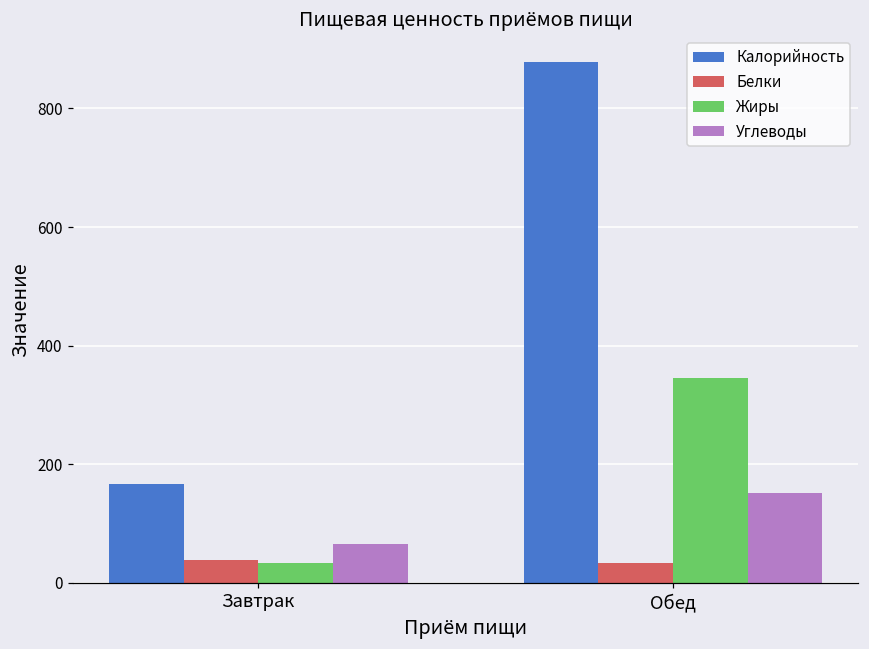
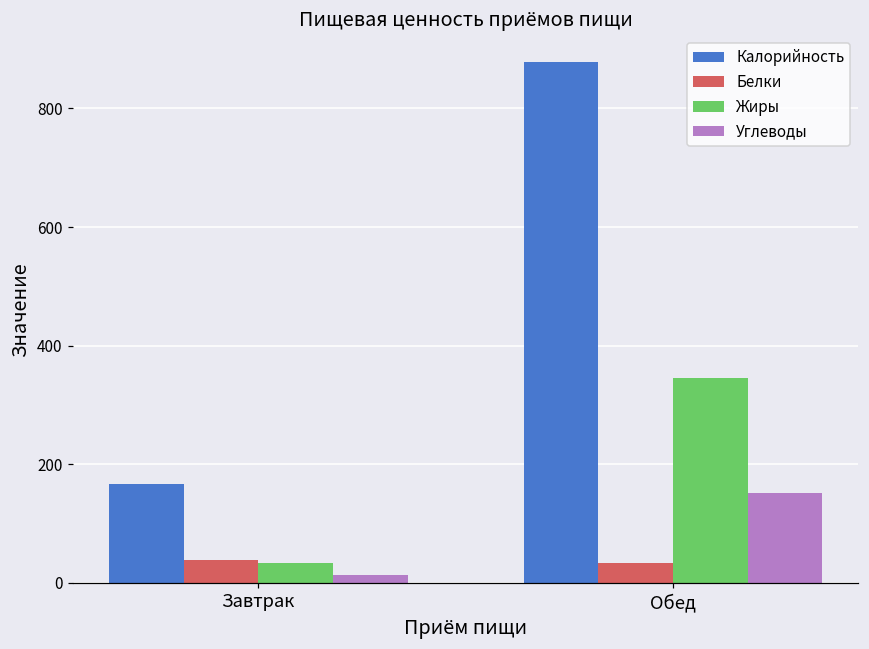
Углеводы, Завтрак: 70 -> 10
